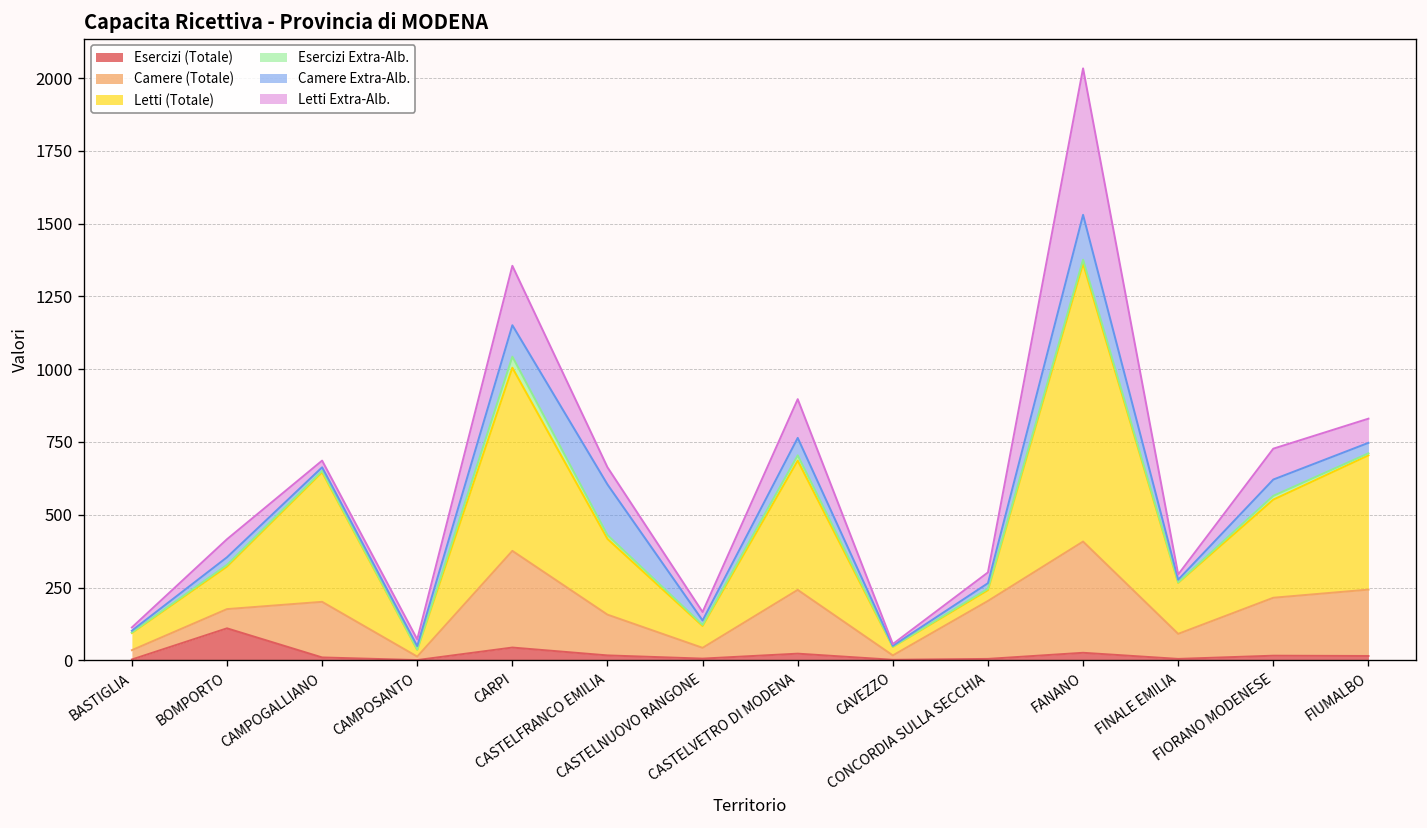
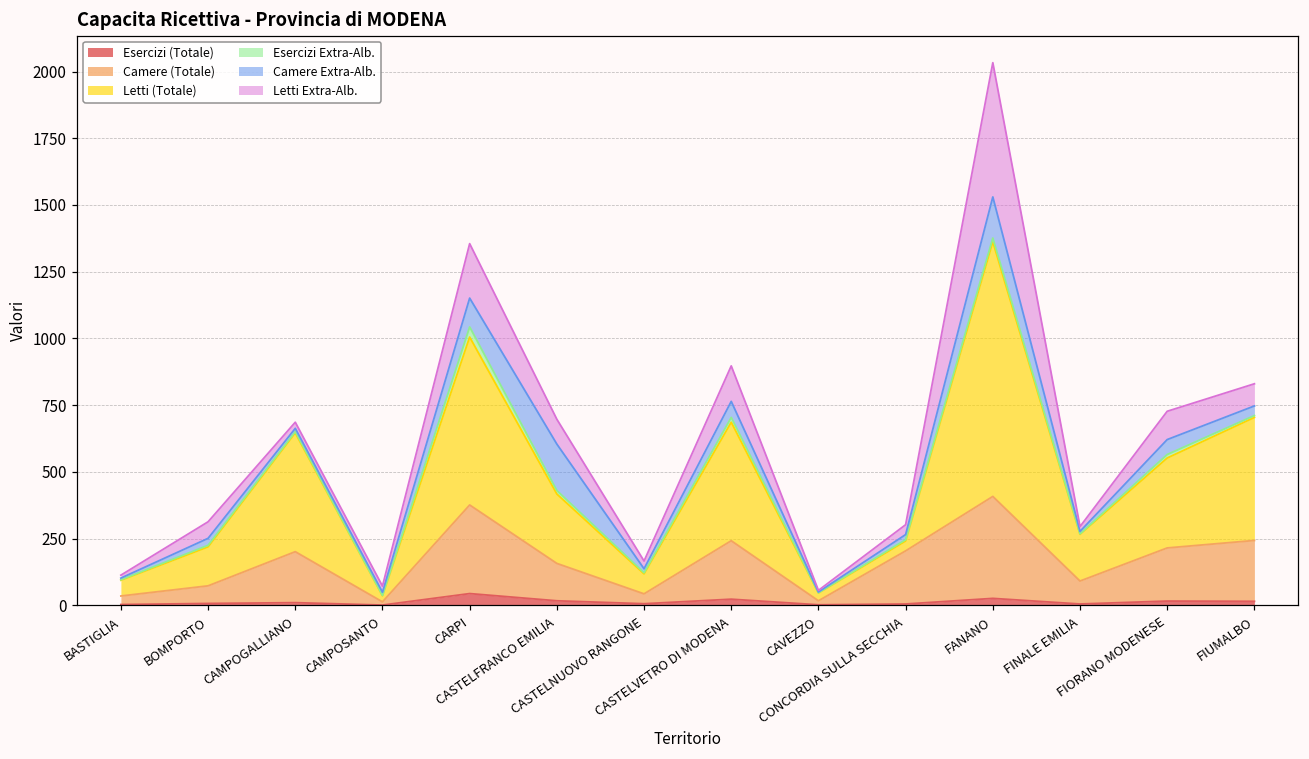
Esercizi (Totale), BOMPORTO: 110 -> 10
Letti Extra-Alb., CASTELFRANCO EMILIA: 60 -> 90
